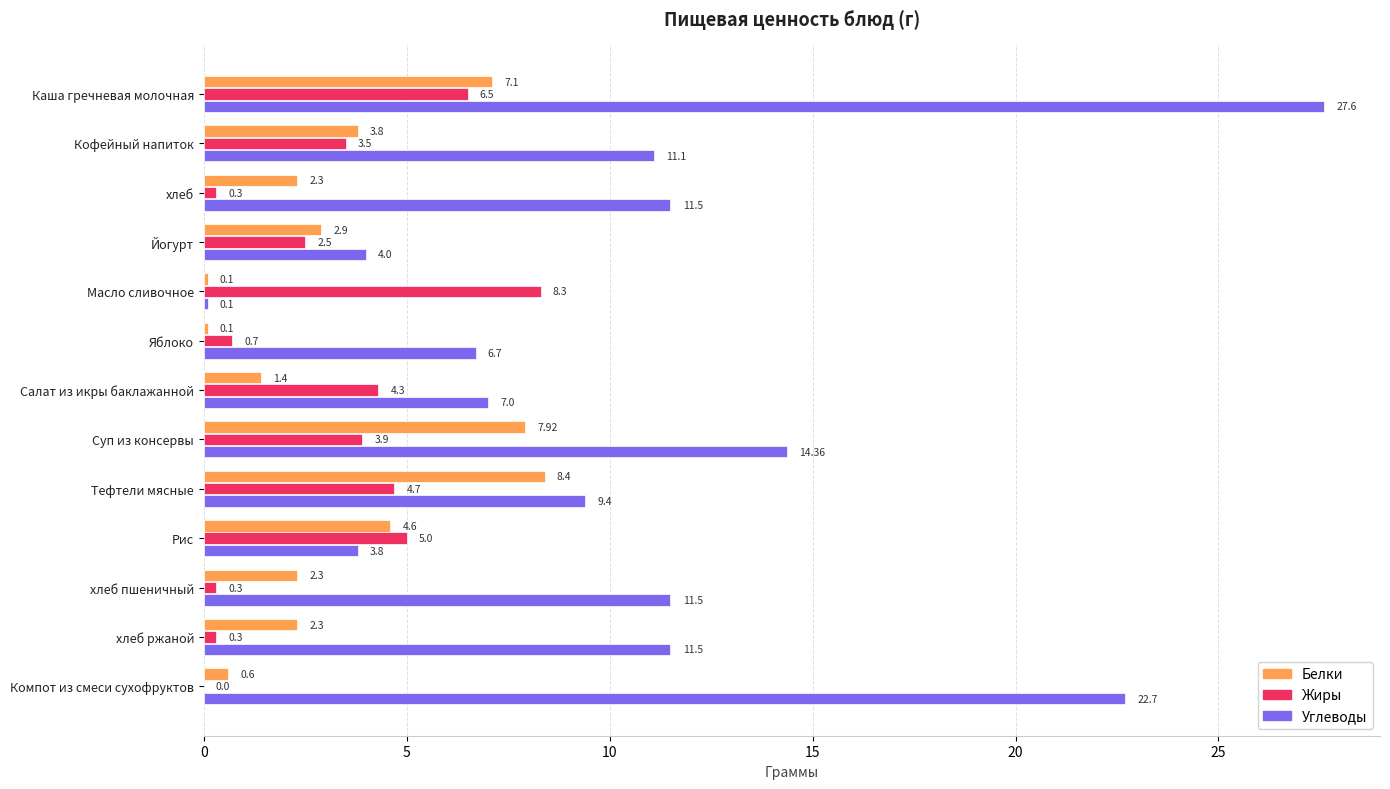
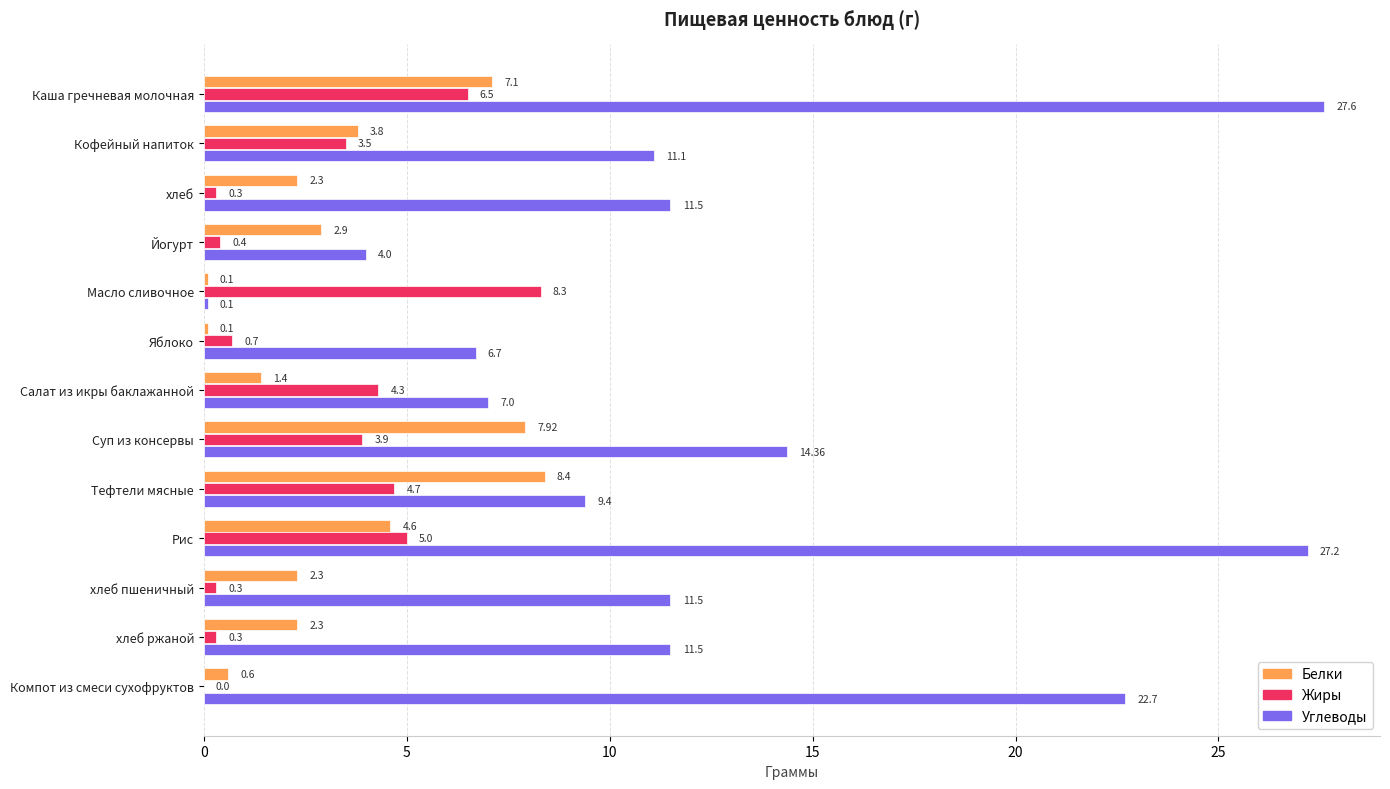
Жиры, Йогурт: 2.5 -> 0.4
Углеводы, Рис: 3.8 -> 27.2
